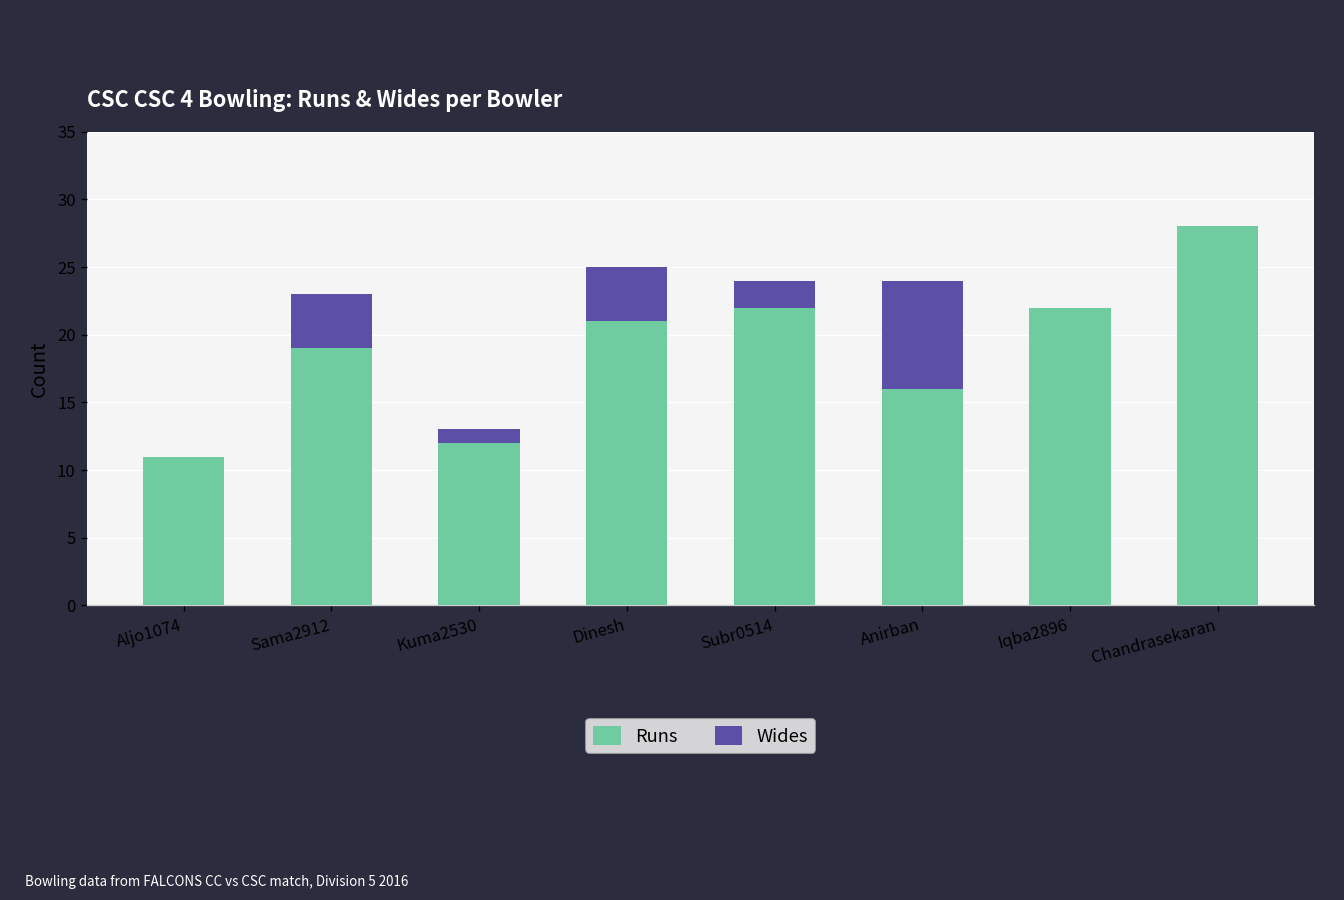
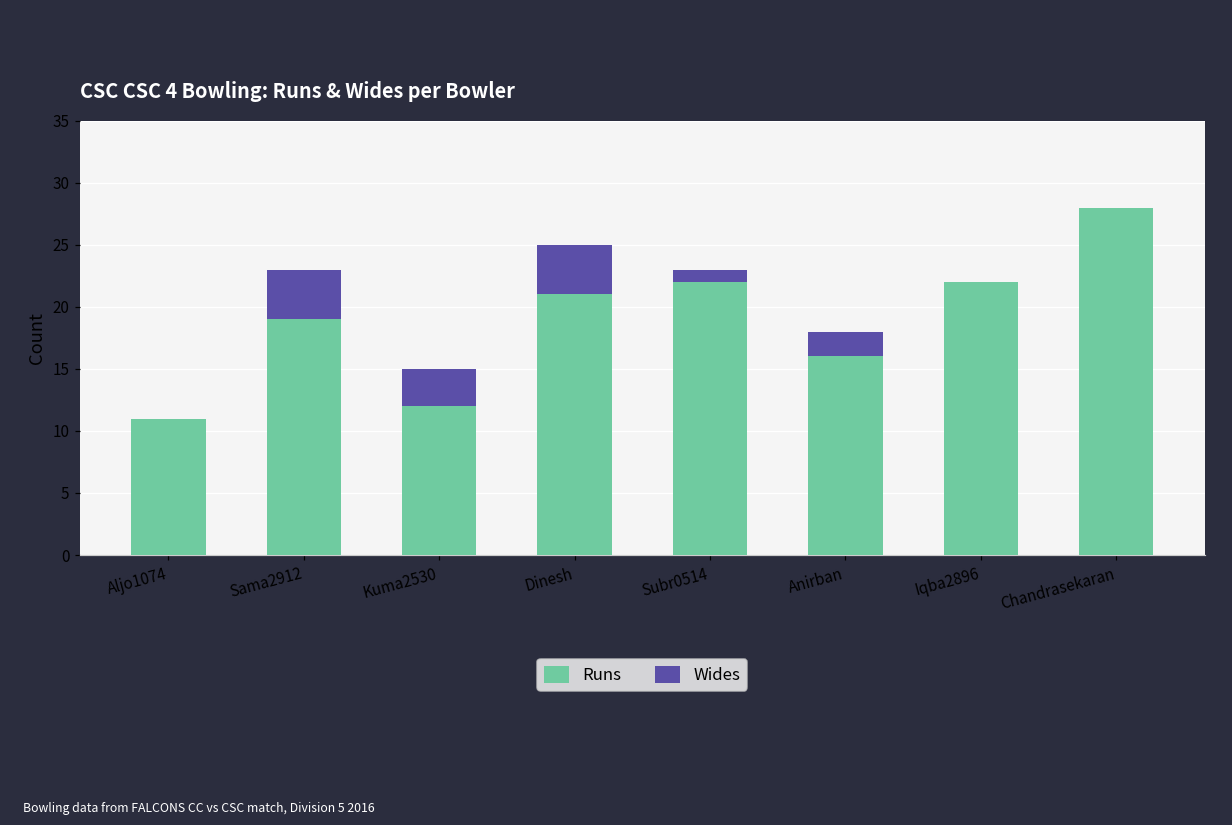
Wides, Kuma2530: 1 -> 3
Wides, Subr0514: 2 -> 1
Wides, Anirban: 8 -> 2
